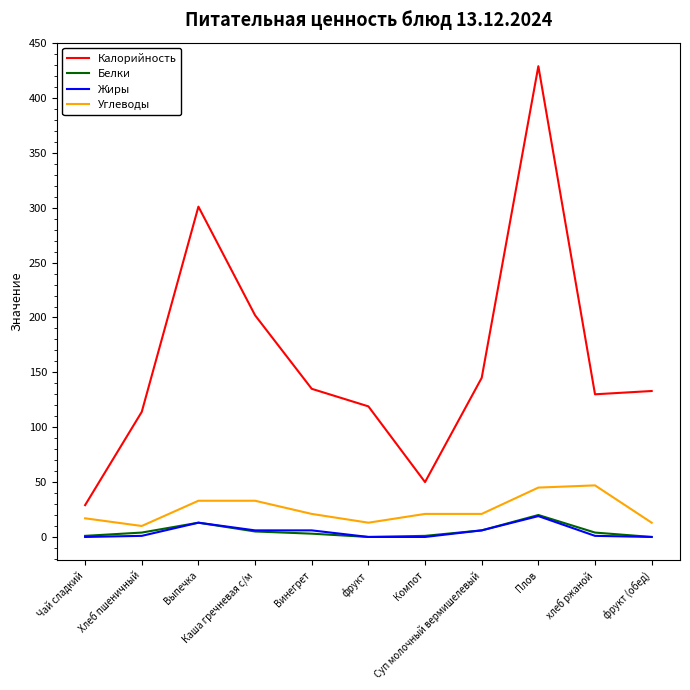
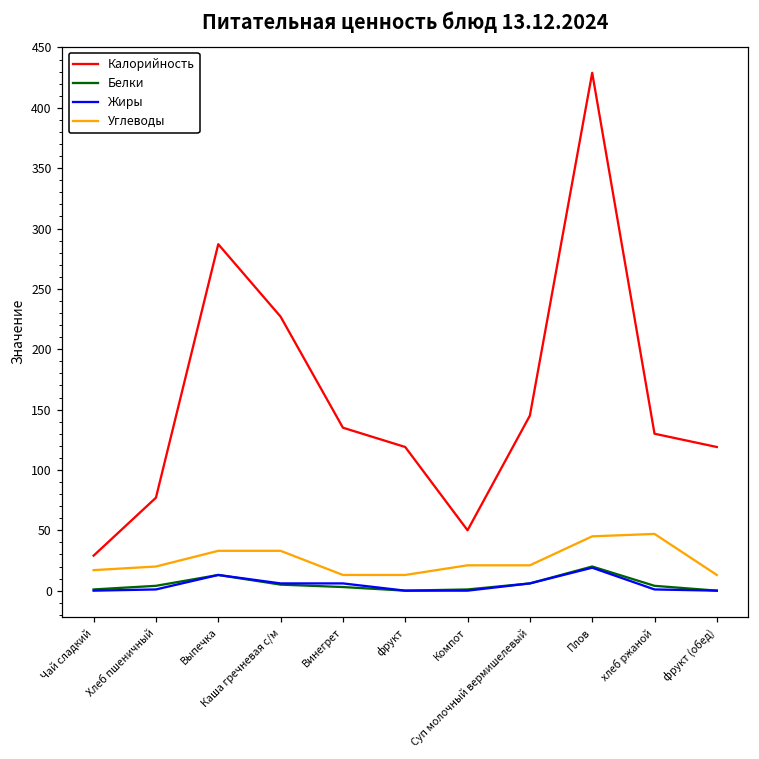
Калорийность, Хлеб пшеничный: 114 -> 77
Углеводы, Хлеб пшеничный: 10 -> 20
Калорийность, Выпечка: 301 -> 287
Калорийность, Каша гречневая с/м: 202 -> 227
Углеводы, Винегрет: 21 -> 13
Калорийность, фрукт (обед): 133 -> 119
